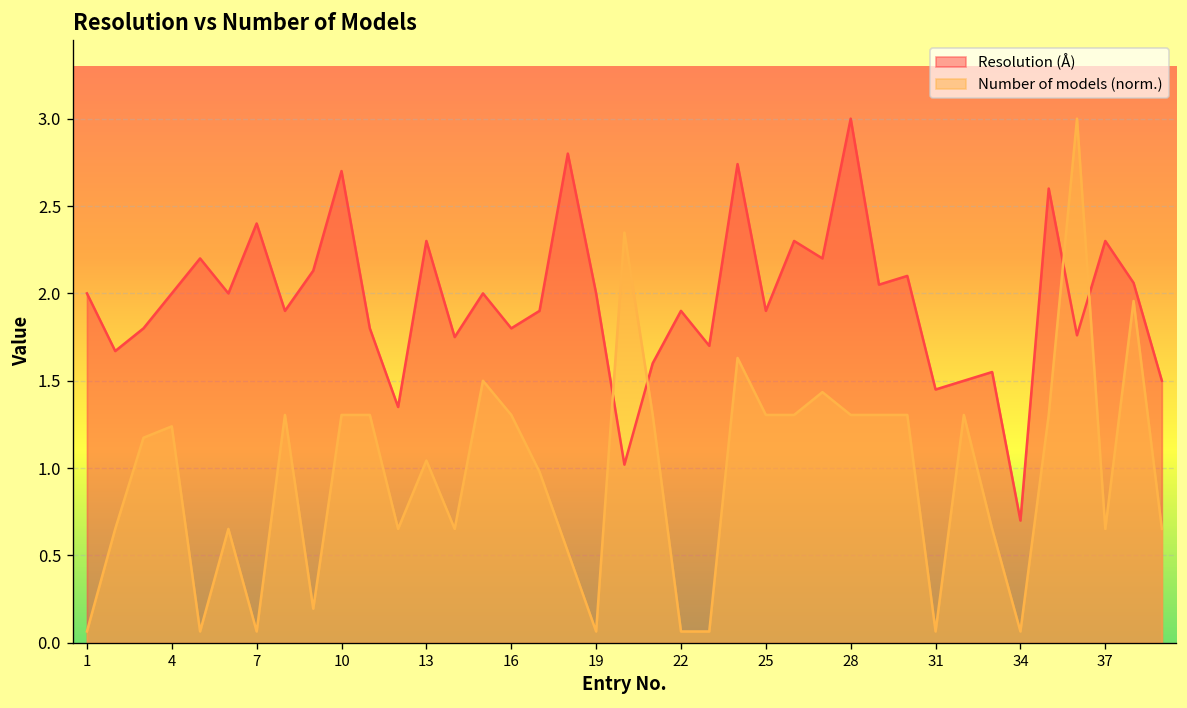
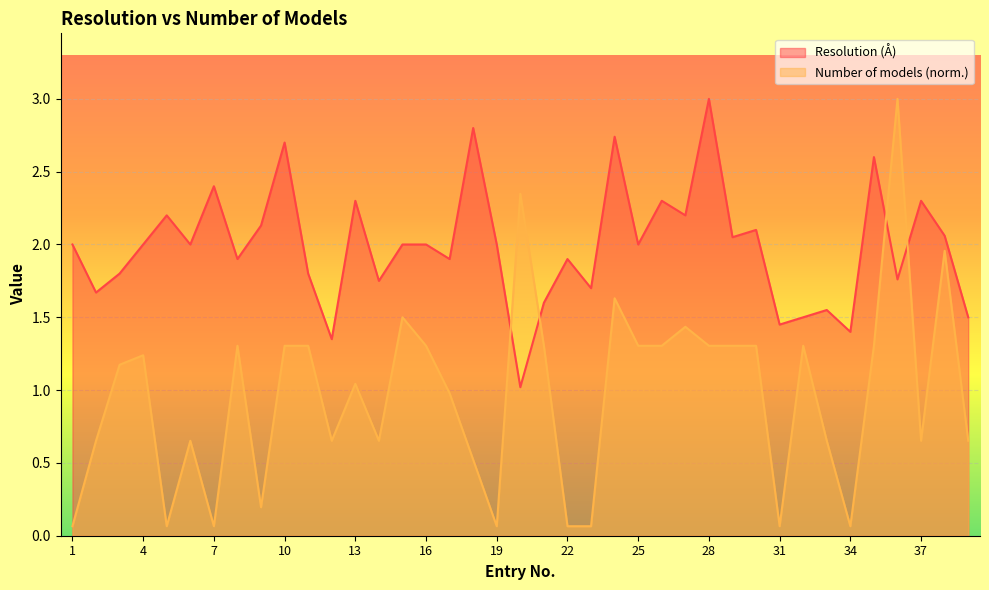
Resolution (Å), 16: 1.8 -> 2.0
Resolution (Å), 25: 1.9 -> 2.0
Resolution (Å), 34: 0.7 -> 1.4
